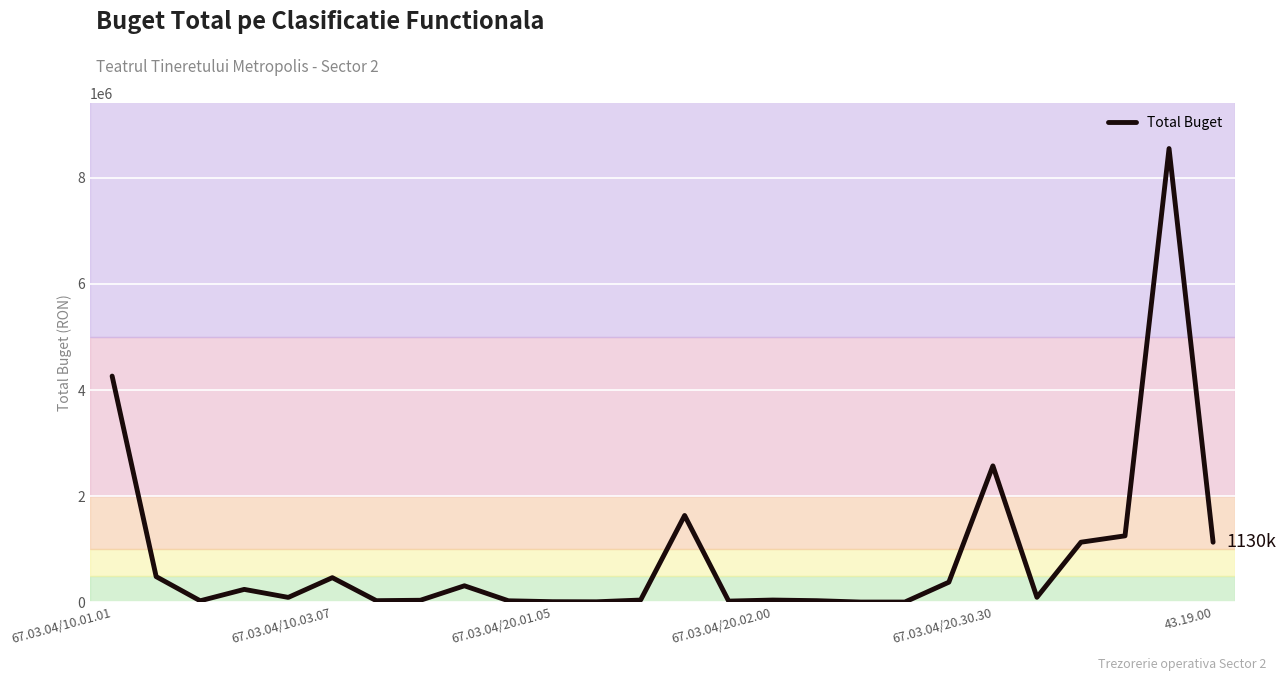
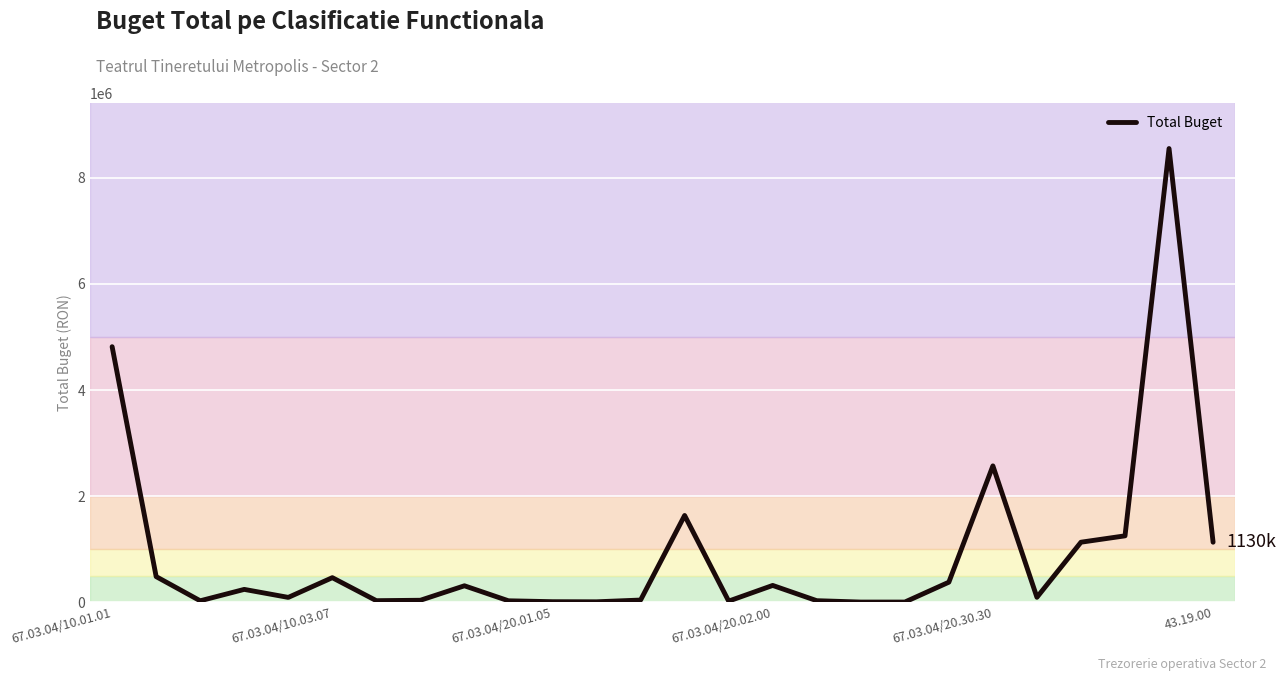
67.03.04/10.01.01: 4300000 -> 4800000
67.03.04/20.02.00: 0 -> 300000
